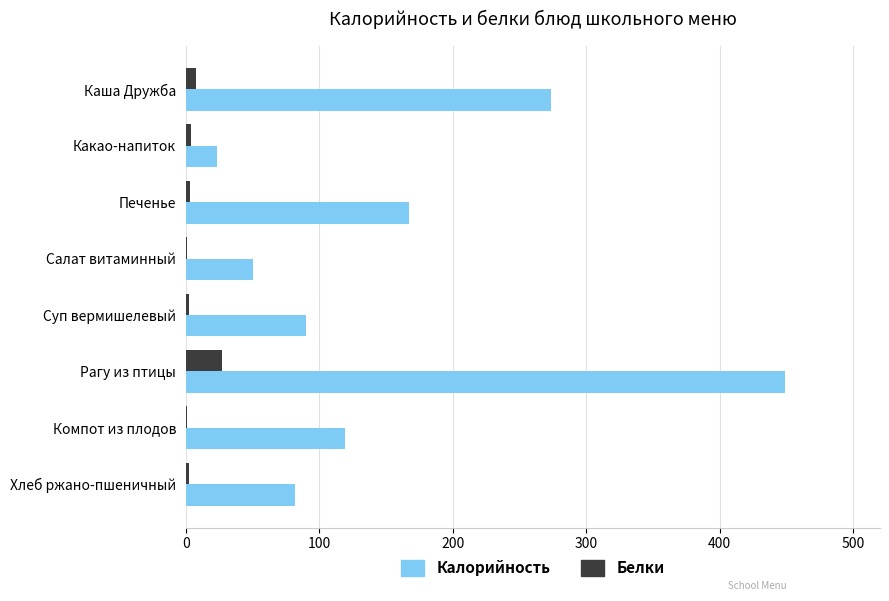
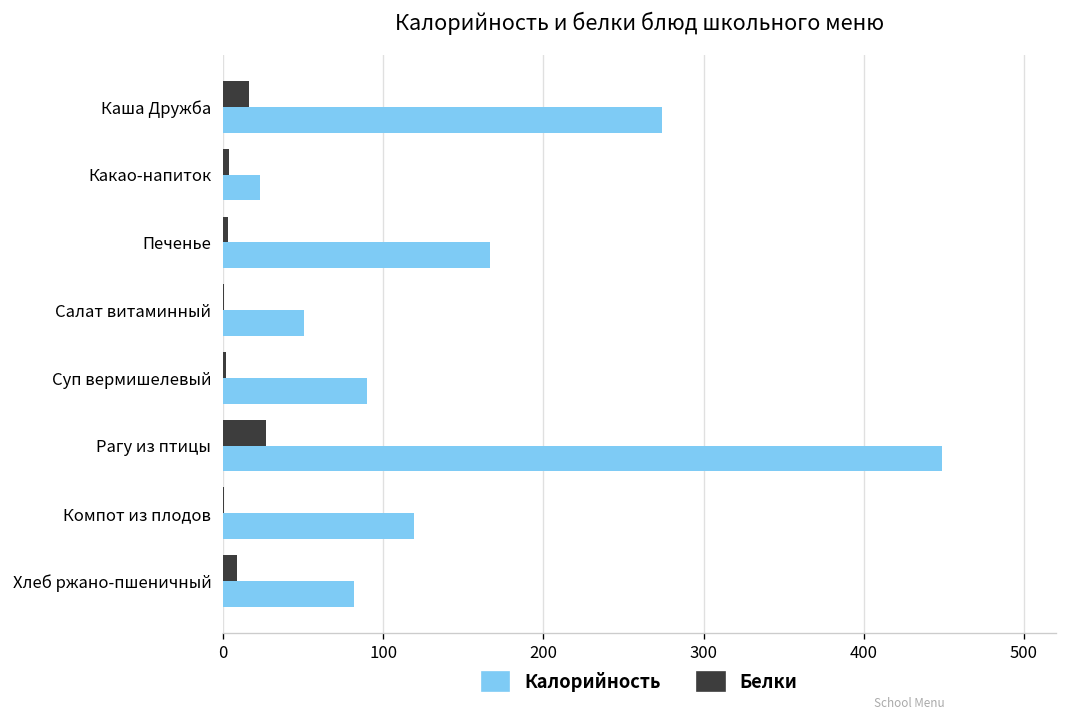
Белки, Каша Дружба: 8 -> 16
Белки, Хлеб ржано-пшеничный: 2 -> 9
